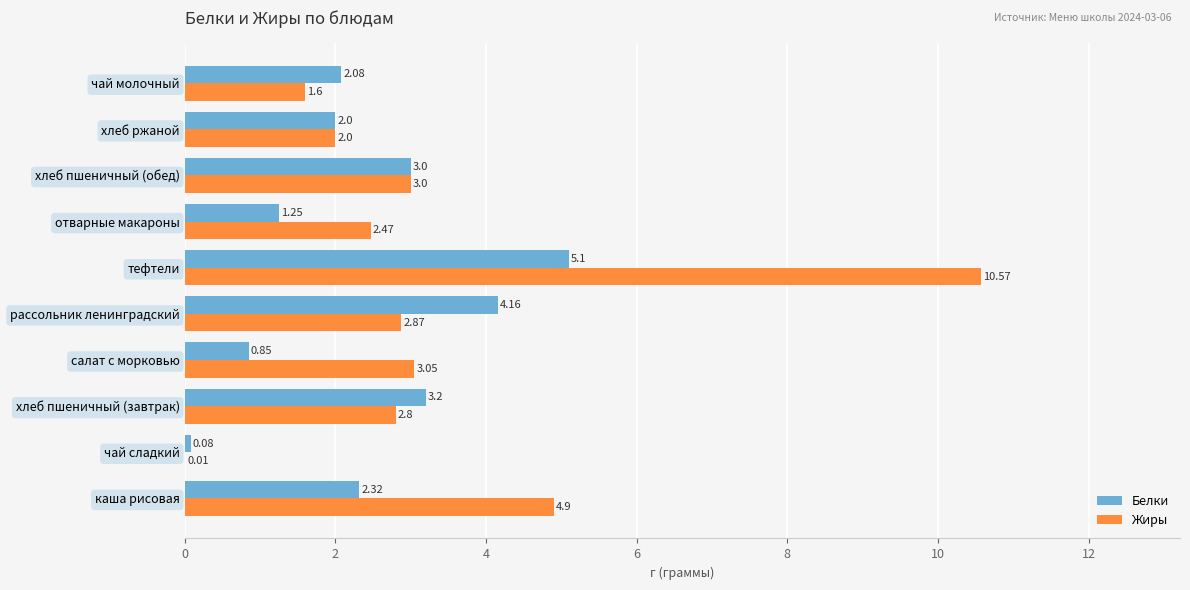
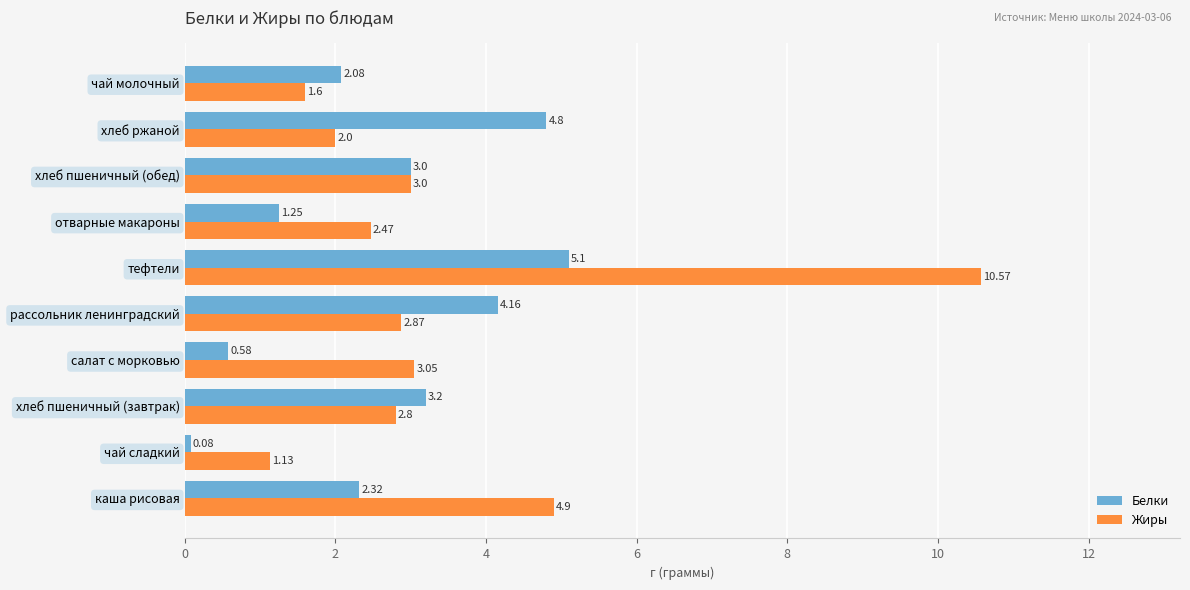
Белки, хлеб ржаной: 2.0 -> 4.8
Белки, салат с морковью: 0.85 -> 0.58
Жиры, чай сладкий: 0.01 -> 1.13
